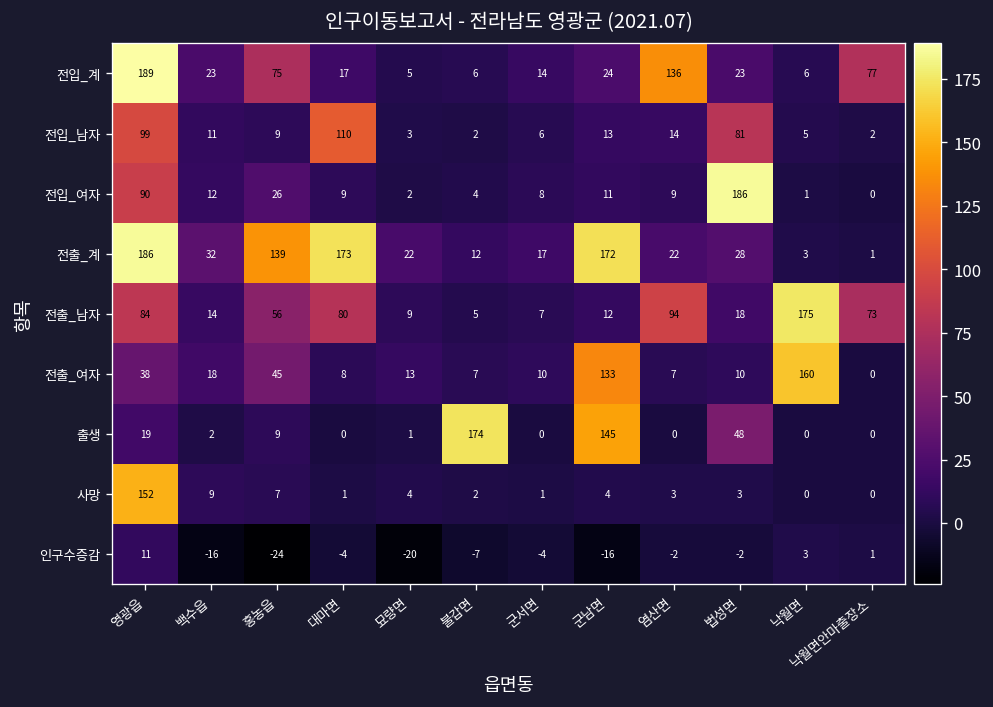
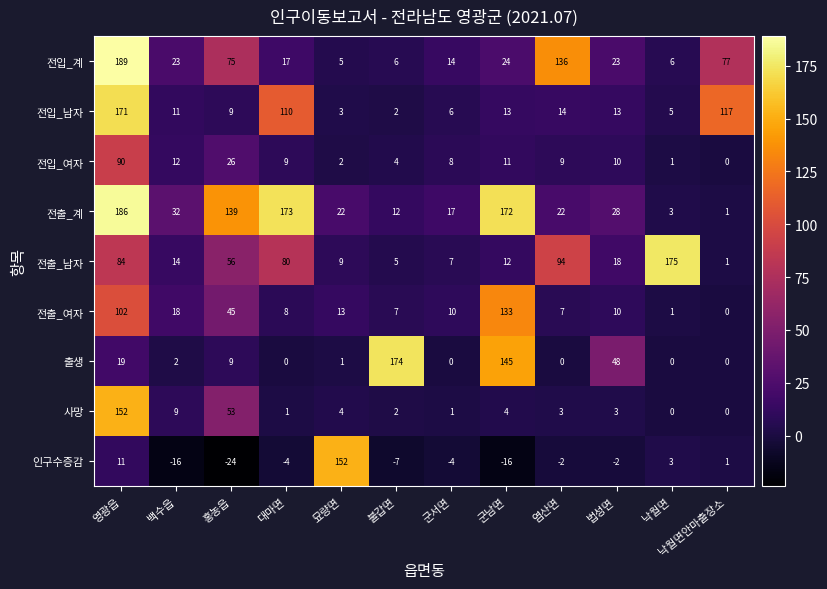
전입_남자, 영광읍: 99 -> 171
전입_남자, 법성면: 81 -> 13
전입_남자, 낙월면안마출장소: 2 -> 117
전입_여자, 법성면: 186 -> 10
전출_남자, 낙월면안마출장소: 73 -> 1
전출_여자, 영광읍: 38 -> 102
전출_여자, 낙월면: 160 -> 1
사망, 홍농읍: 7 -> 53
인구수증감, 묘량면: -20 -> 152
